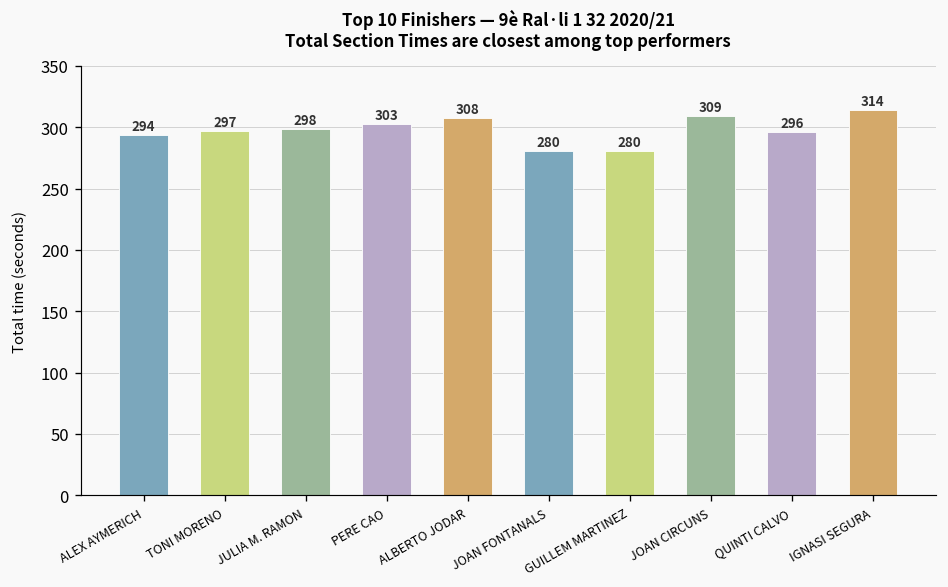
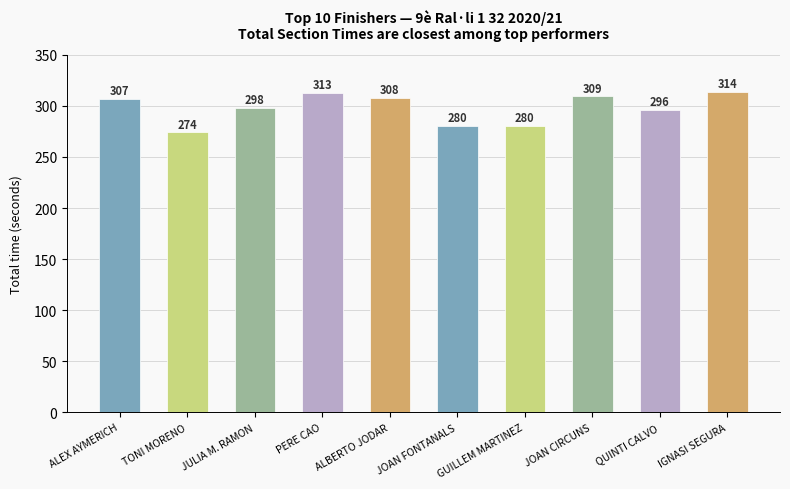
ALEX AYMERICH: 294 -> 307
TONI MORENO: 297 -> 274
PERE CAO: 303 -> 313
